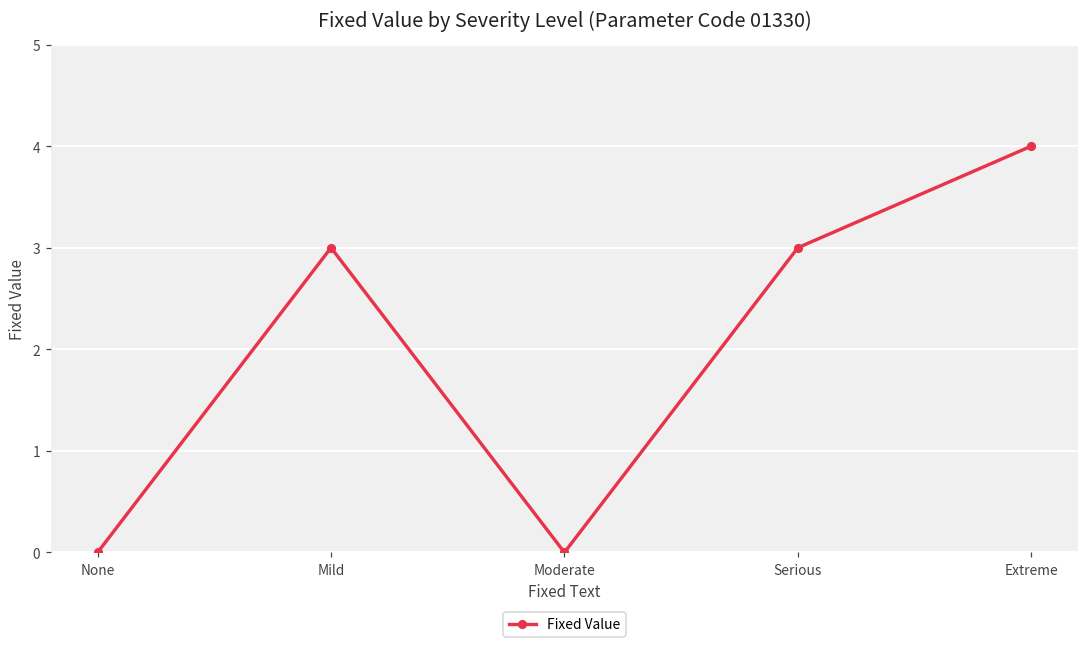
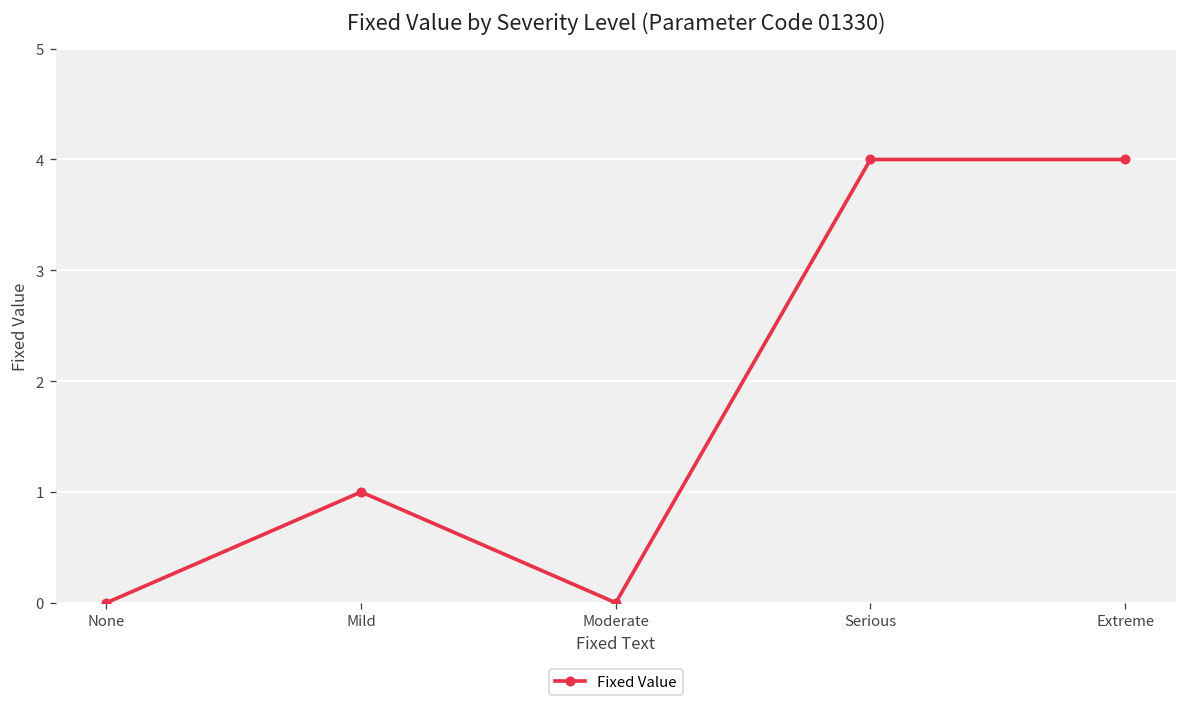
Mild: 3 -> 1
Serious: 3 -> 4
